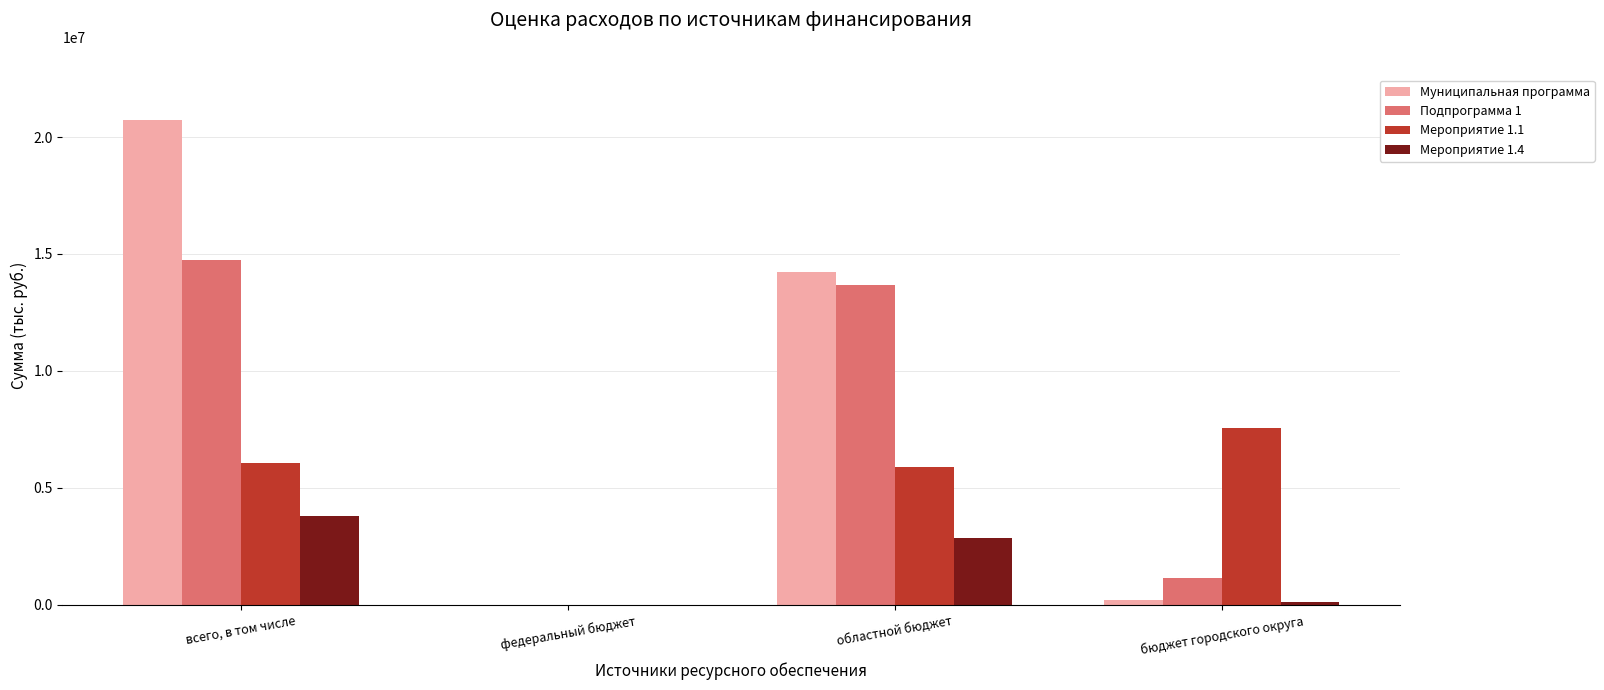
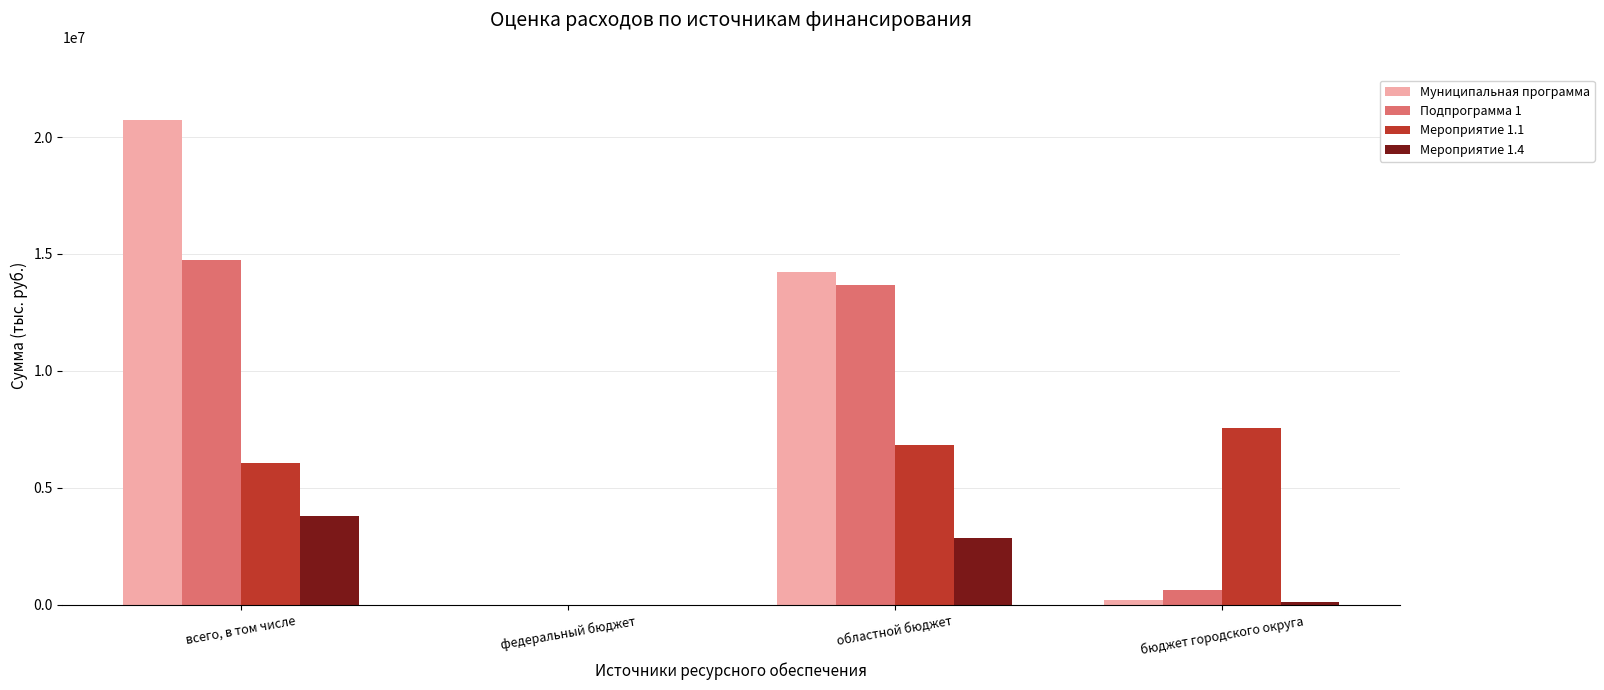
Мероприятие 1.1, областной бюджет: 5900000 -> 6800000
Подпрограмма 1, бюджет городского округа: 1100000 -> 600000
